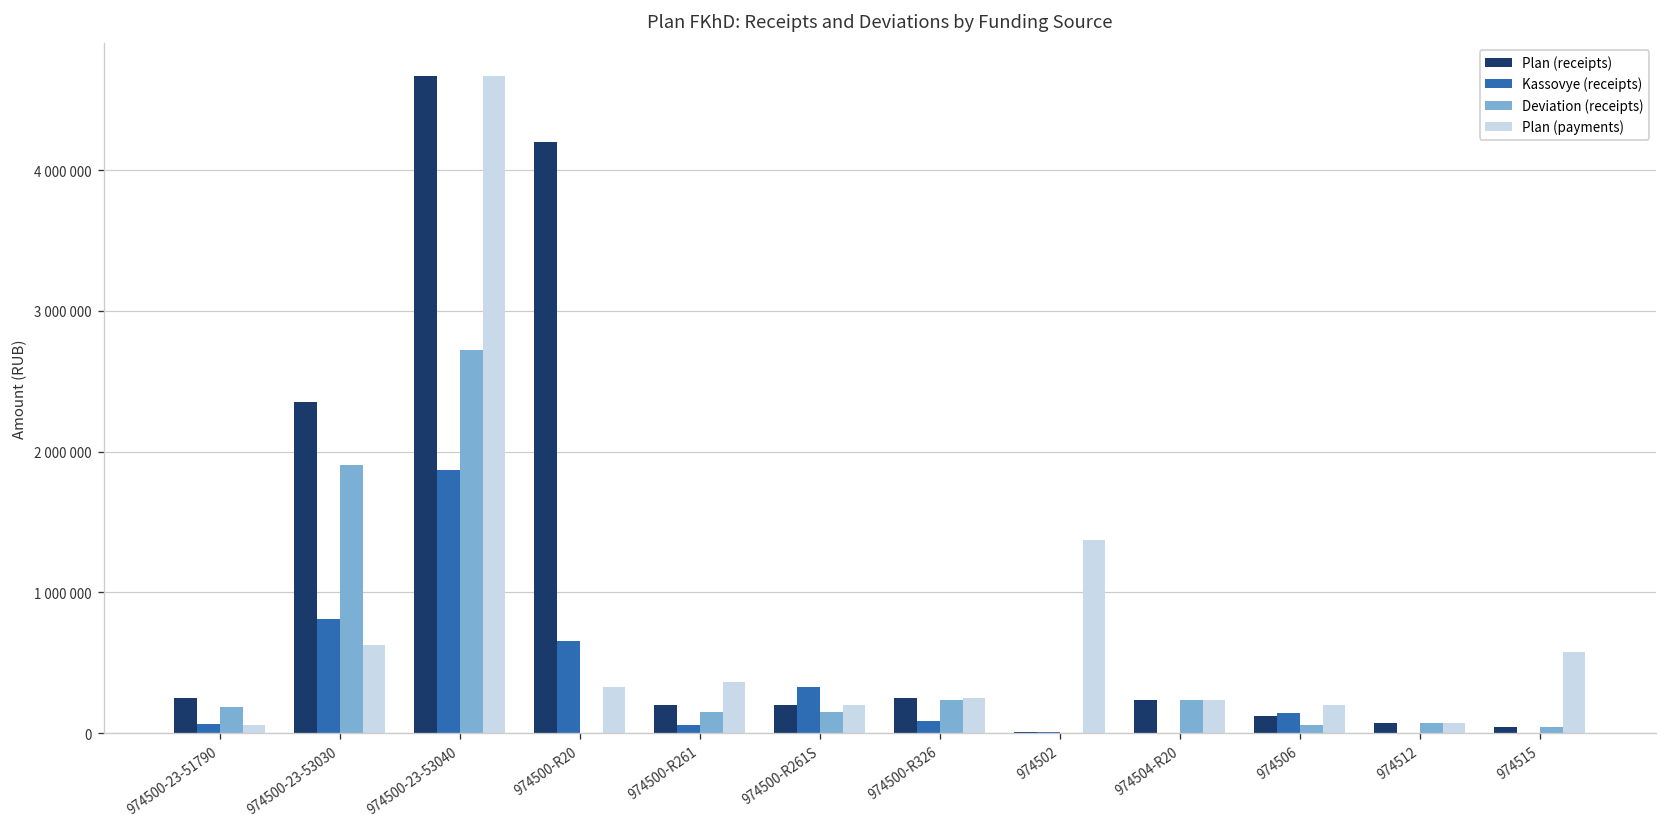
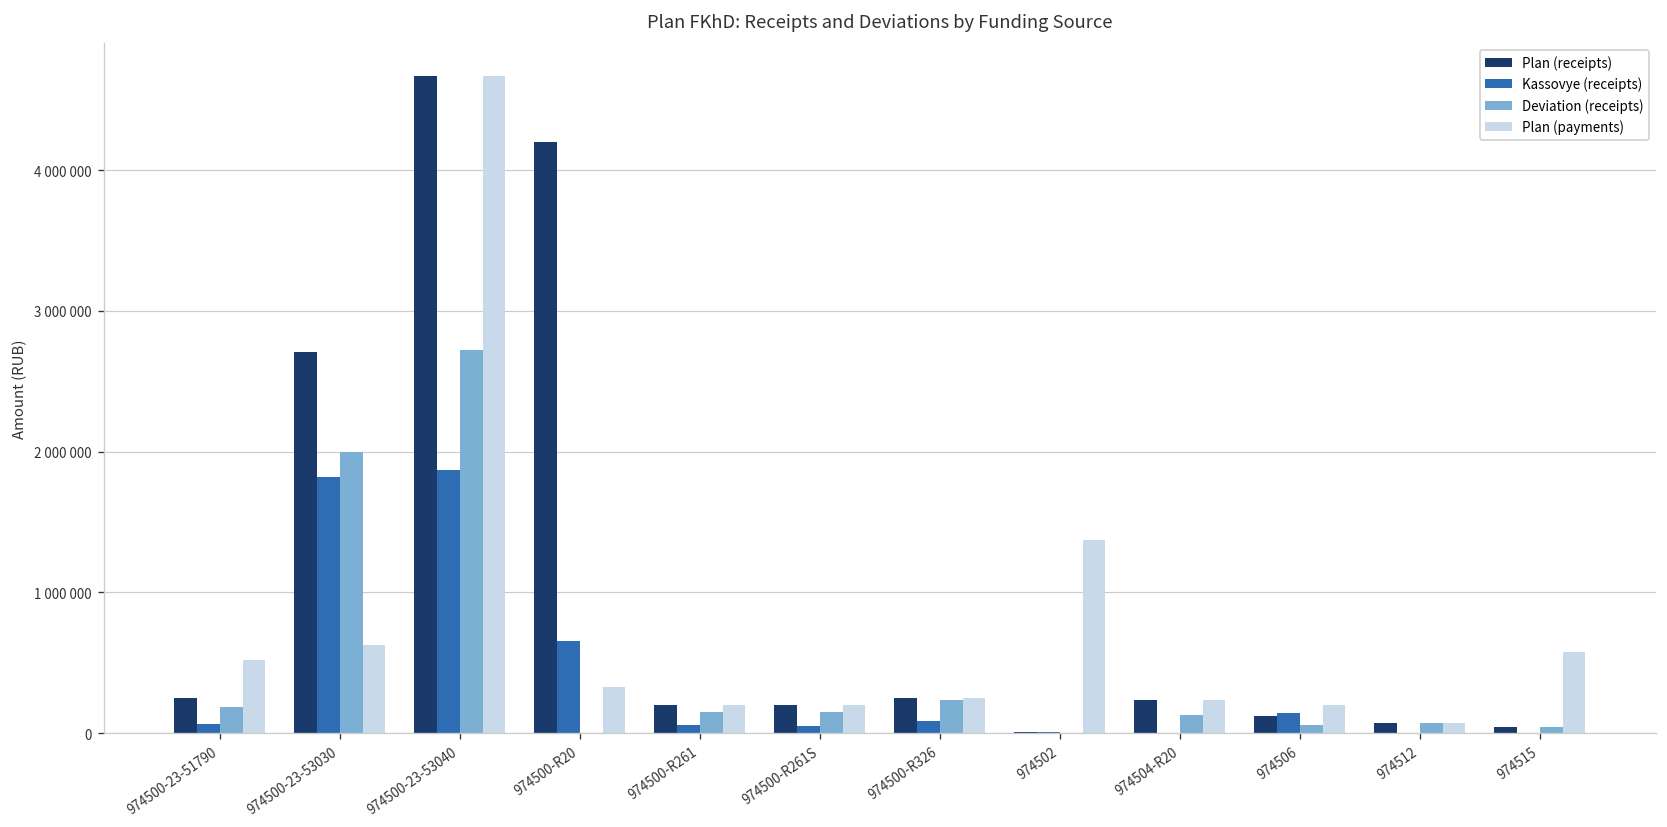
Plan (payments), 974500-23-51790: 60000 -> 520000
Plan (receipts), 974500-23-53030: 2350000 -> 2710000
Kassovye (receipts), 974500-23-53030: 810000 -> 1820000
Deviation (receipts), 974500-23-53030: 1900000 -> 2000000
Plan (payments), 974500-R261: 370000 -> 200000
Kassovye (receipts), 974500-R261S: 330000 -> 50000
Deviation (receipts), 974504-R20: 240000 -> 120000
